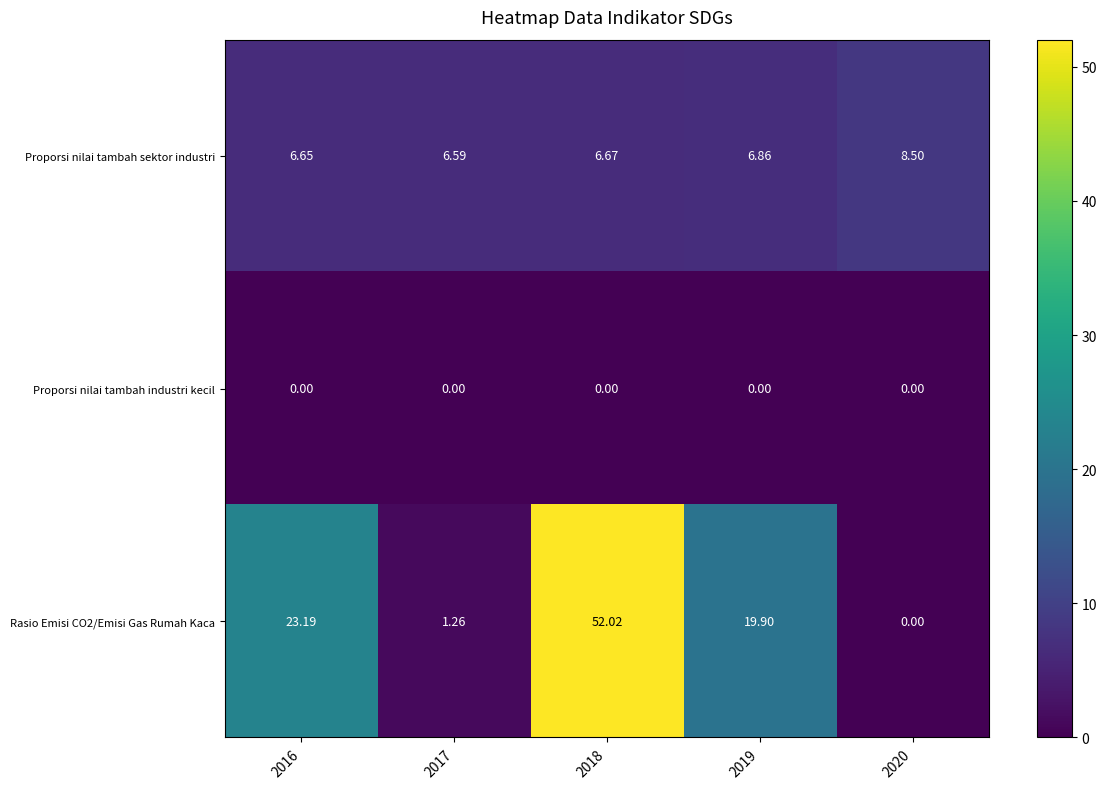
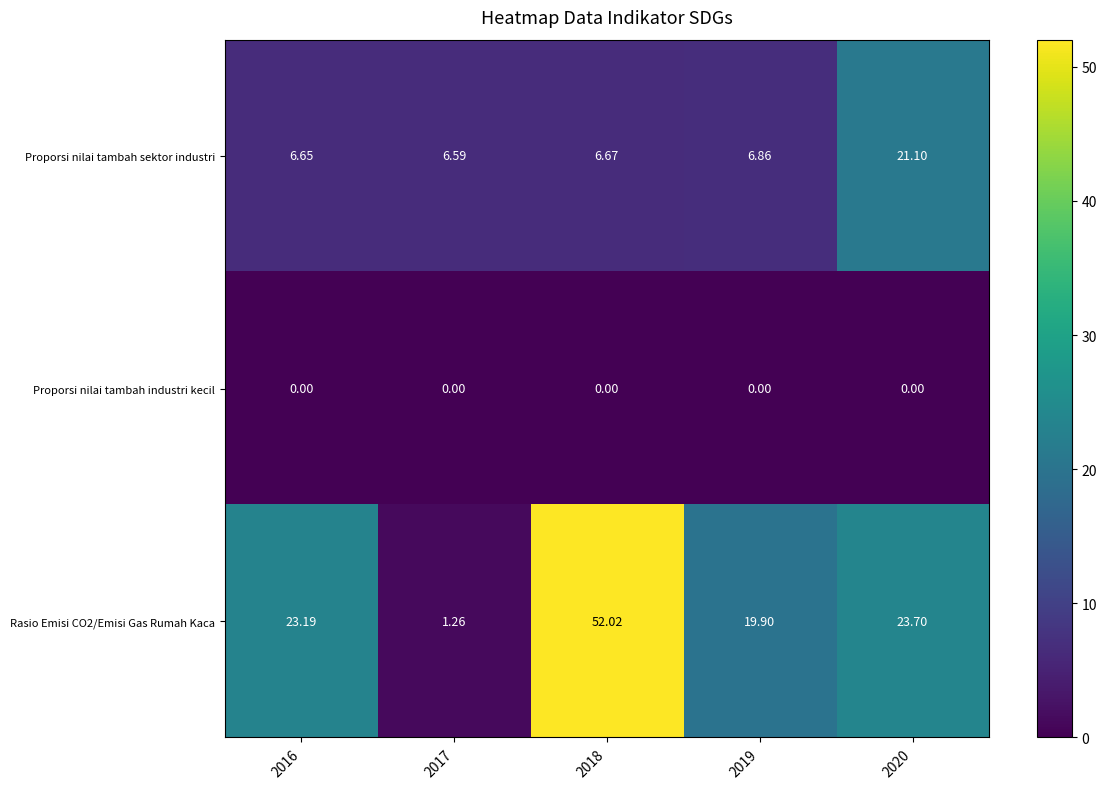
Proporsi nilai tambah sektor industri, 2020: 8.50 -> 21.10
Rasio Emisi CO2/Emisi Gas Rumah Kaca, 2020: 0.00 -> 23.70
